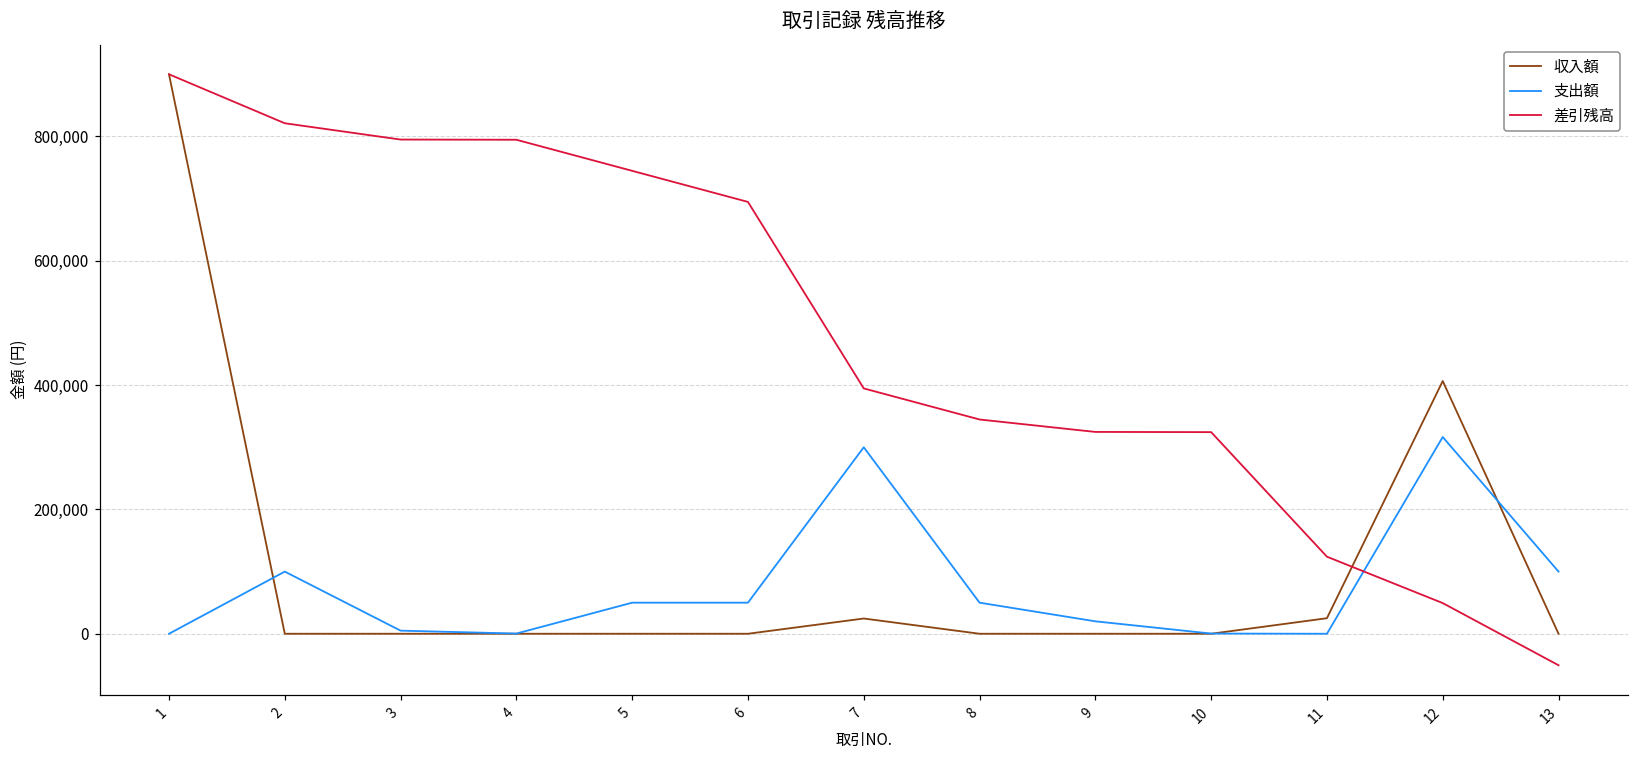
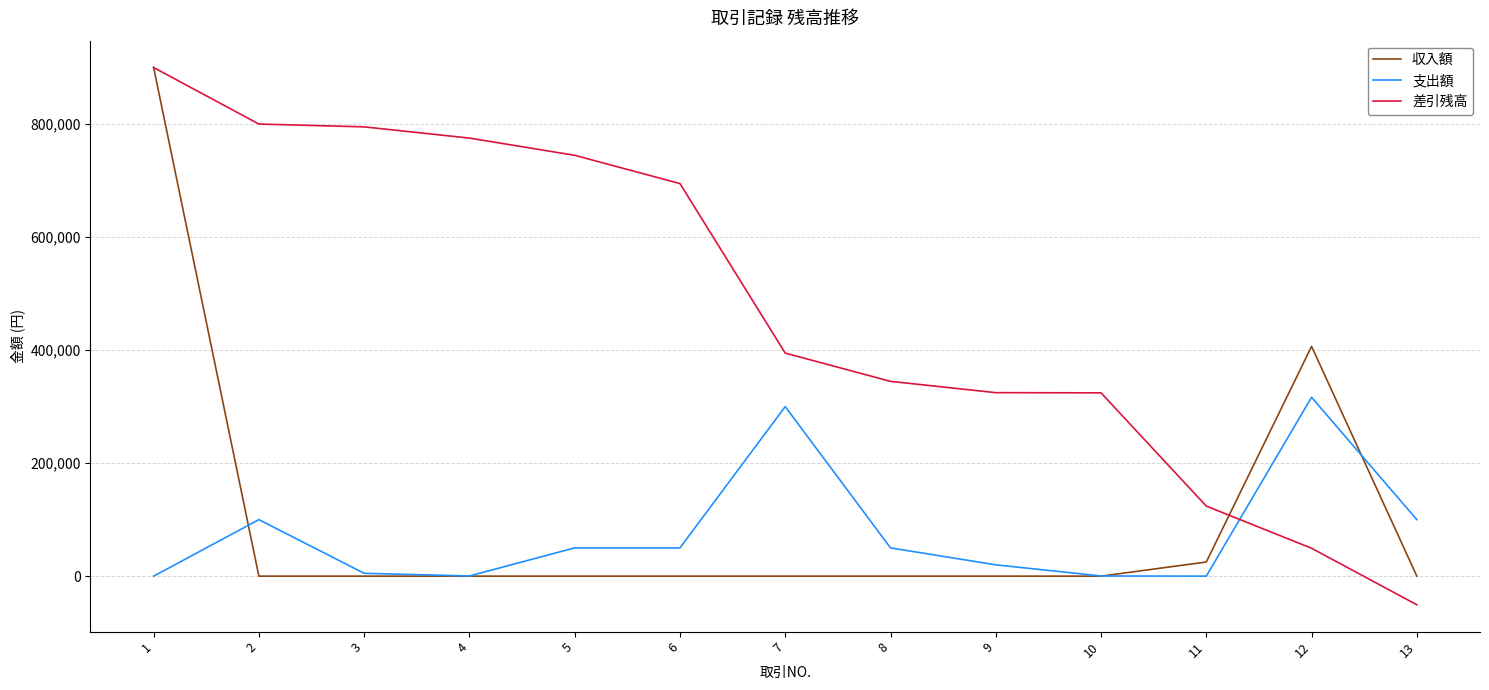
差引残高, 2: 820,000 -> 800,000
差引残高, 4: 790,000 -> 780,000
収入額, 7: 20,000 -> 0
